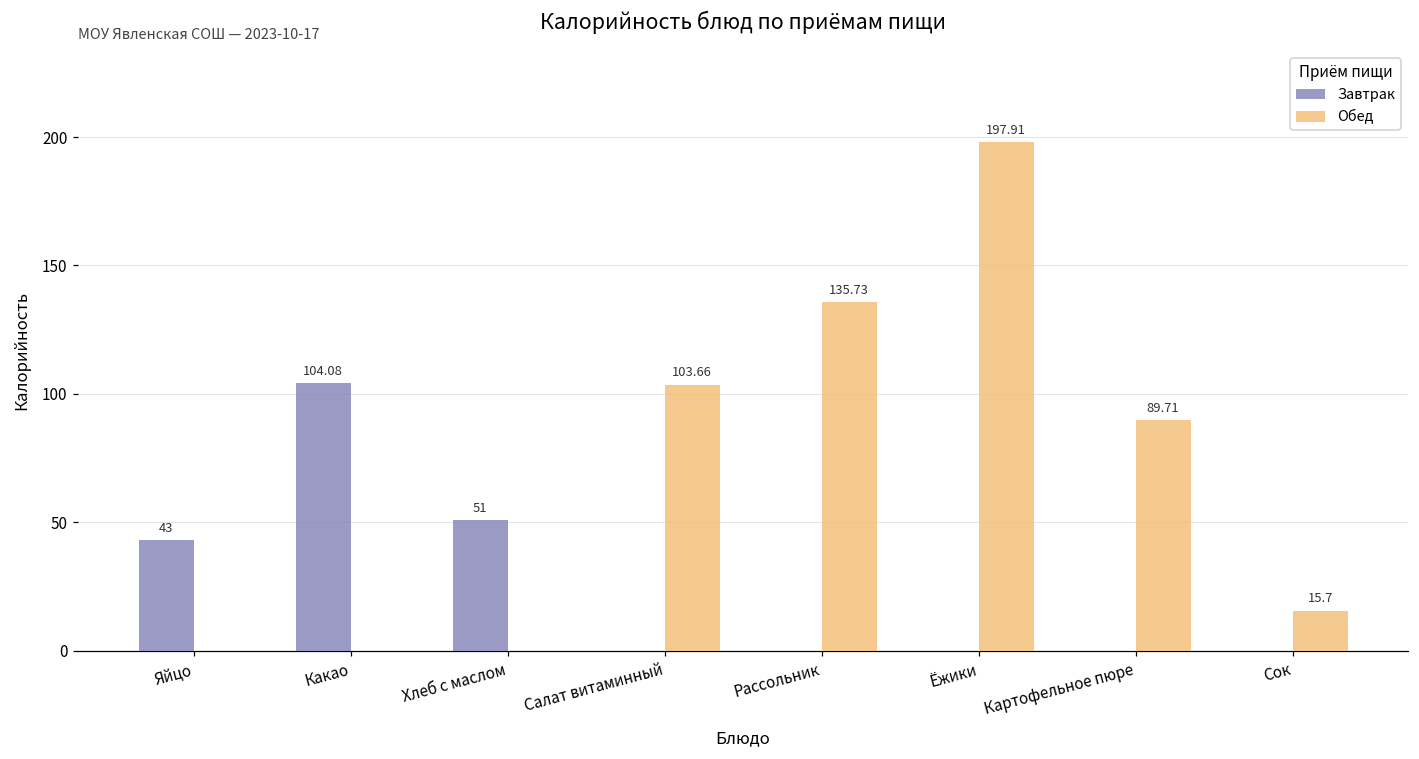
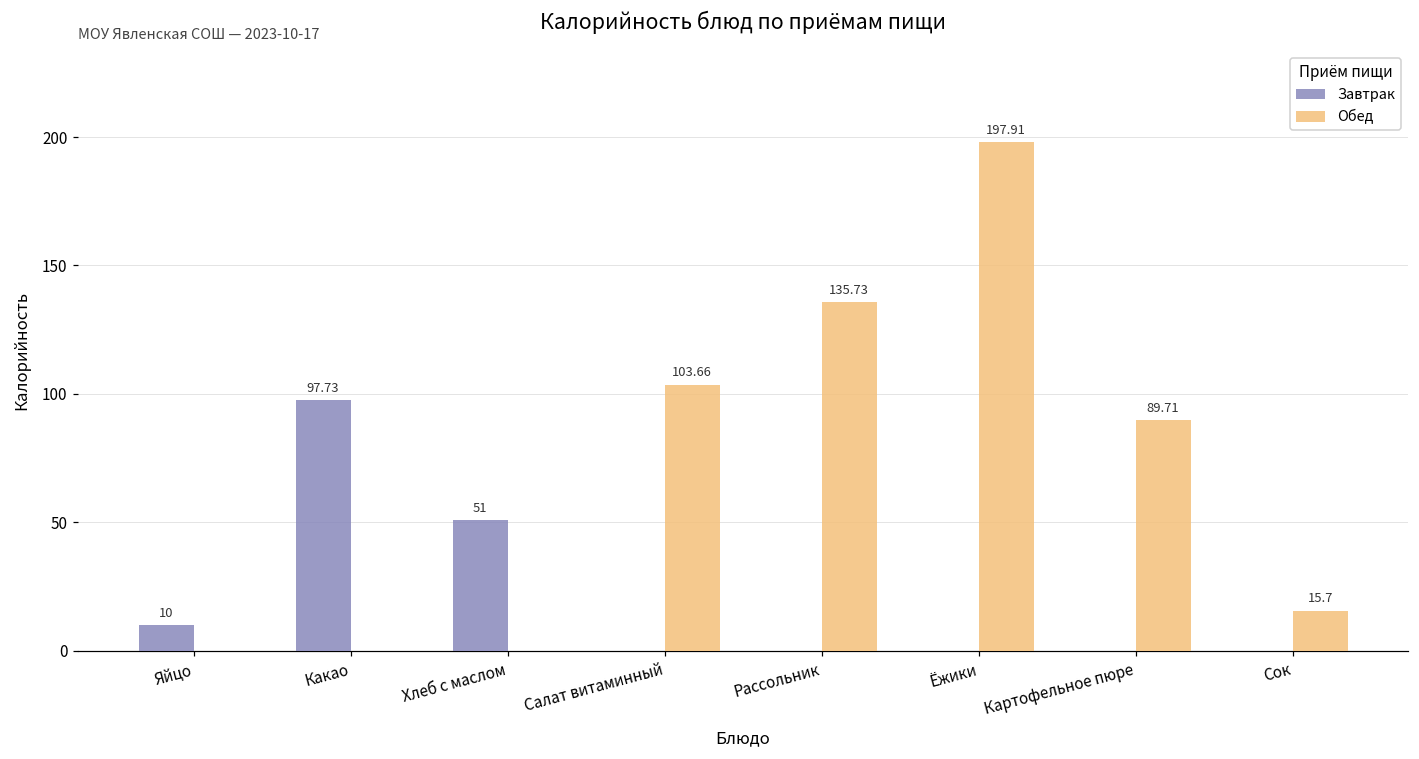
Завтрак, Яйцо: 43 -> 10
Завтрак, Какао: 104.08 -> 97.73
